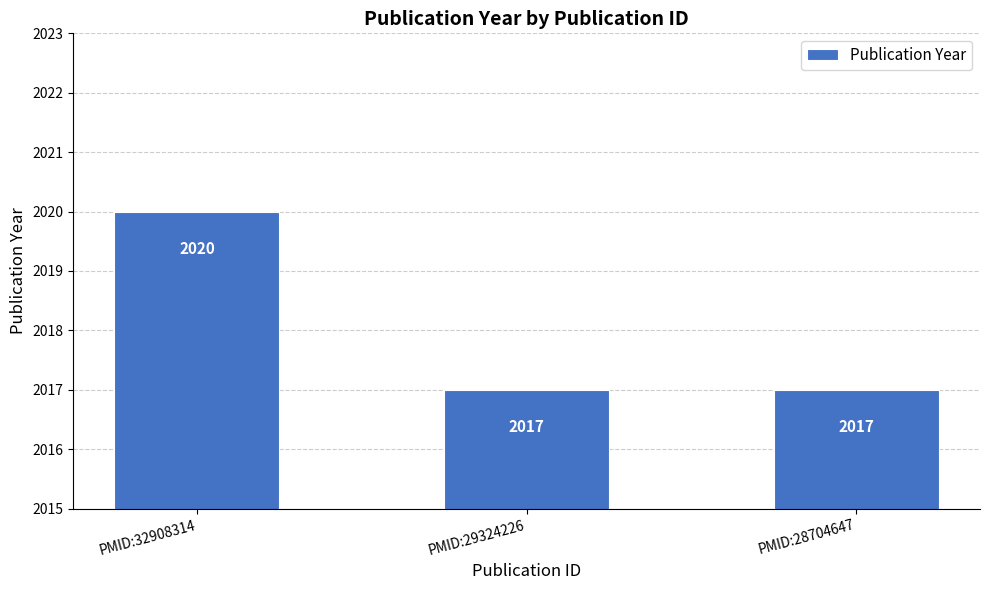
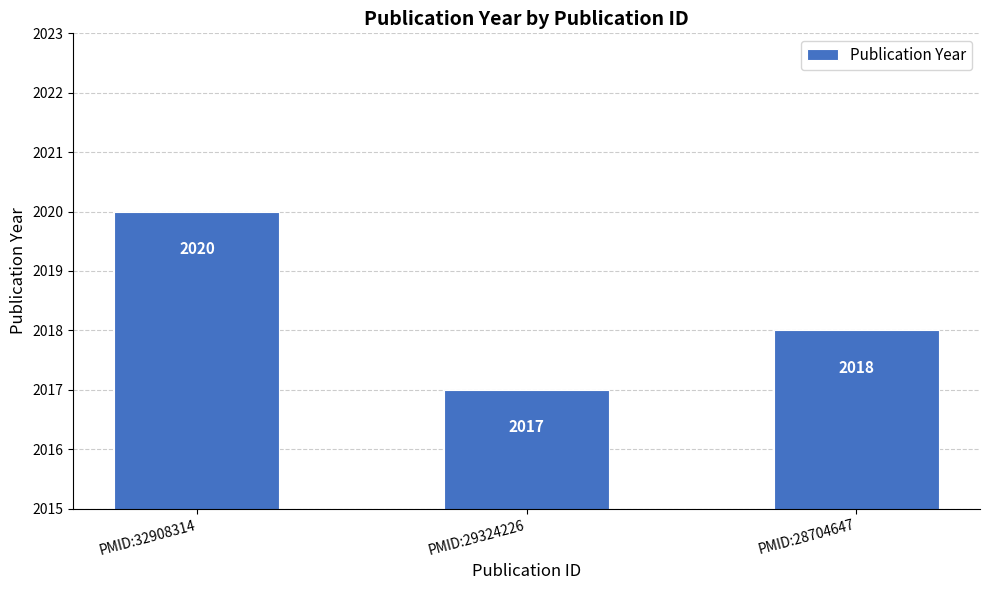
PMID:28704647: 2017 -> 2018
